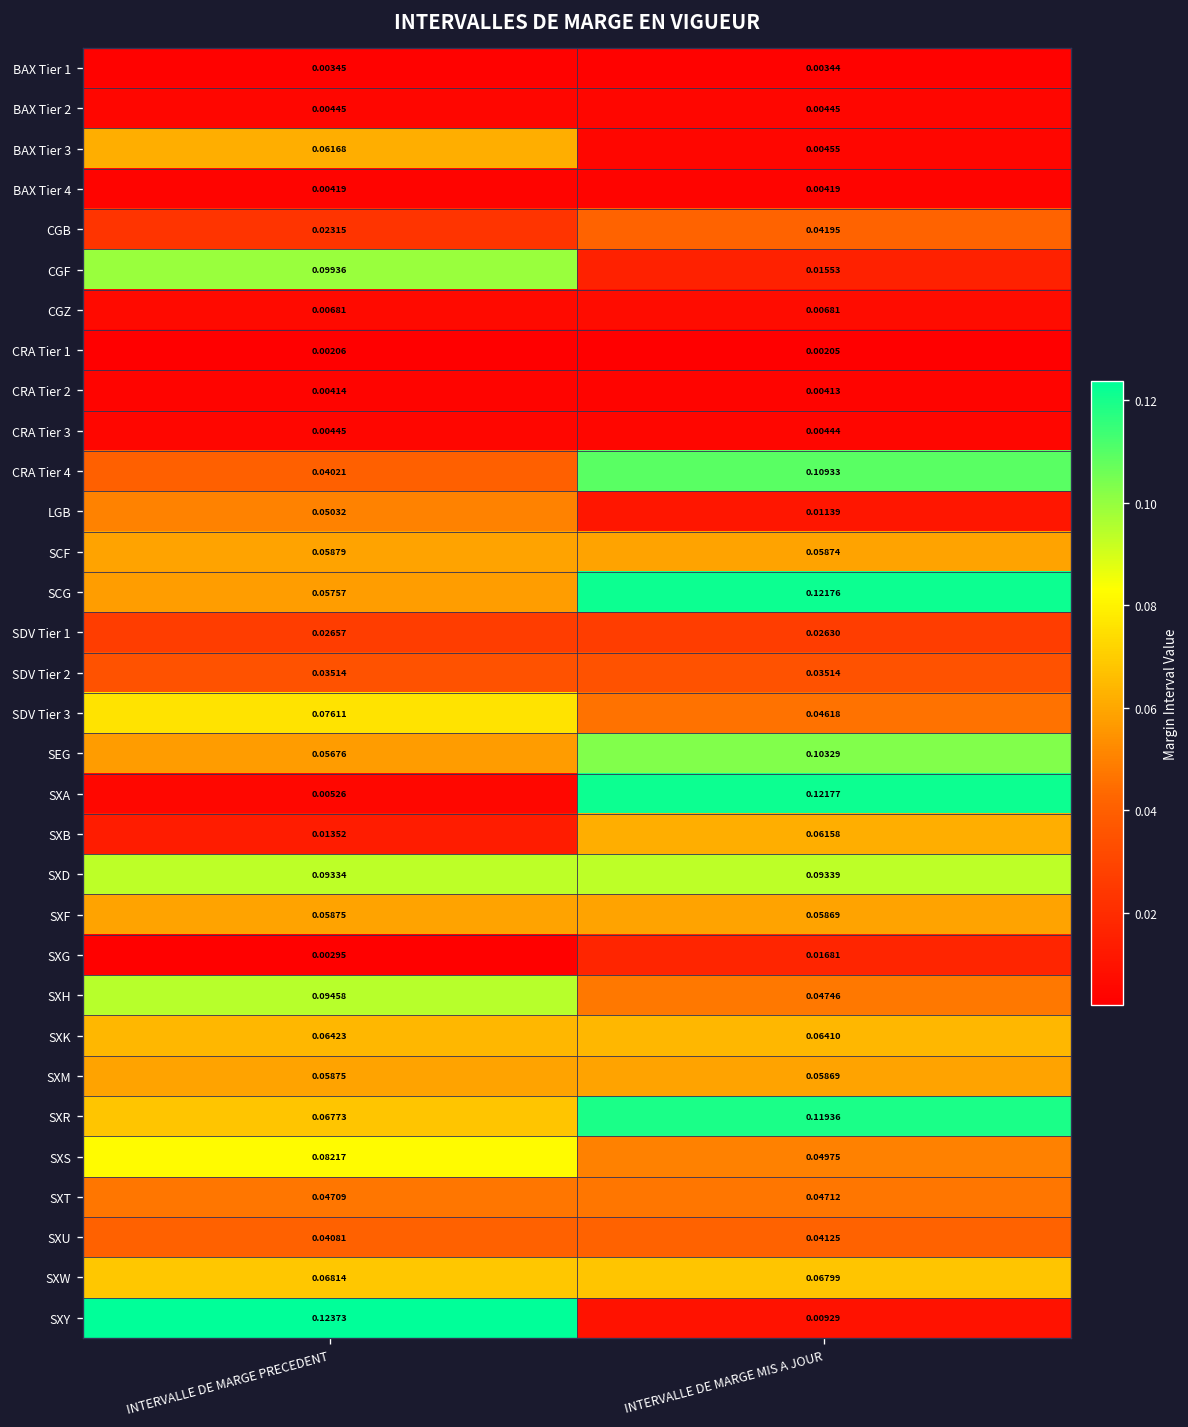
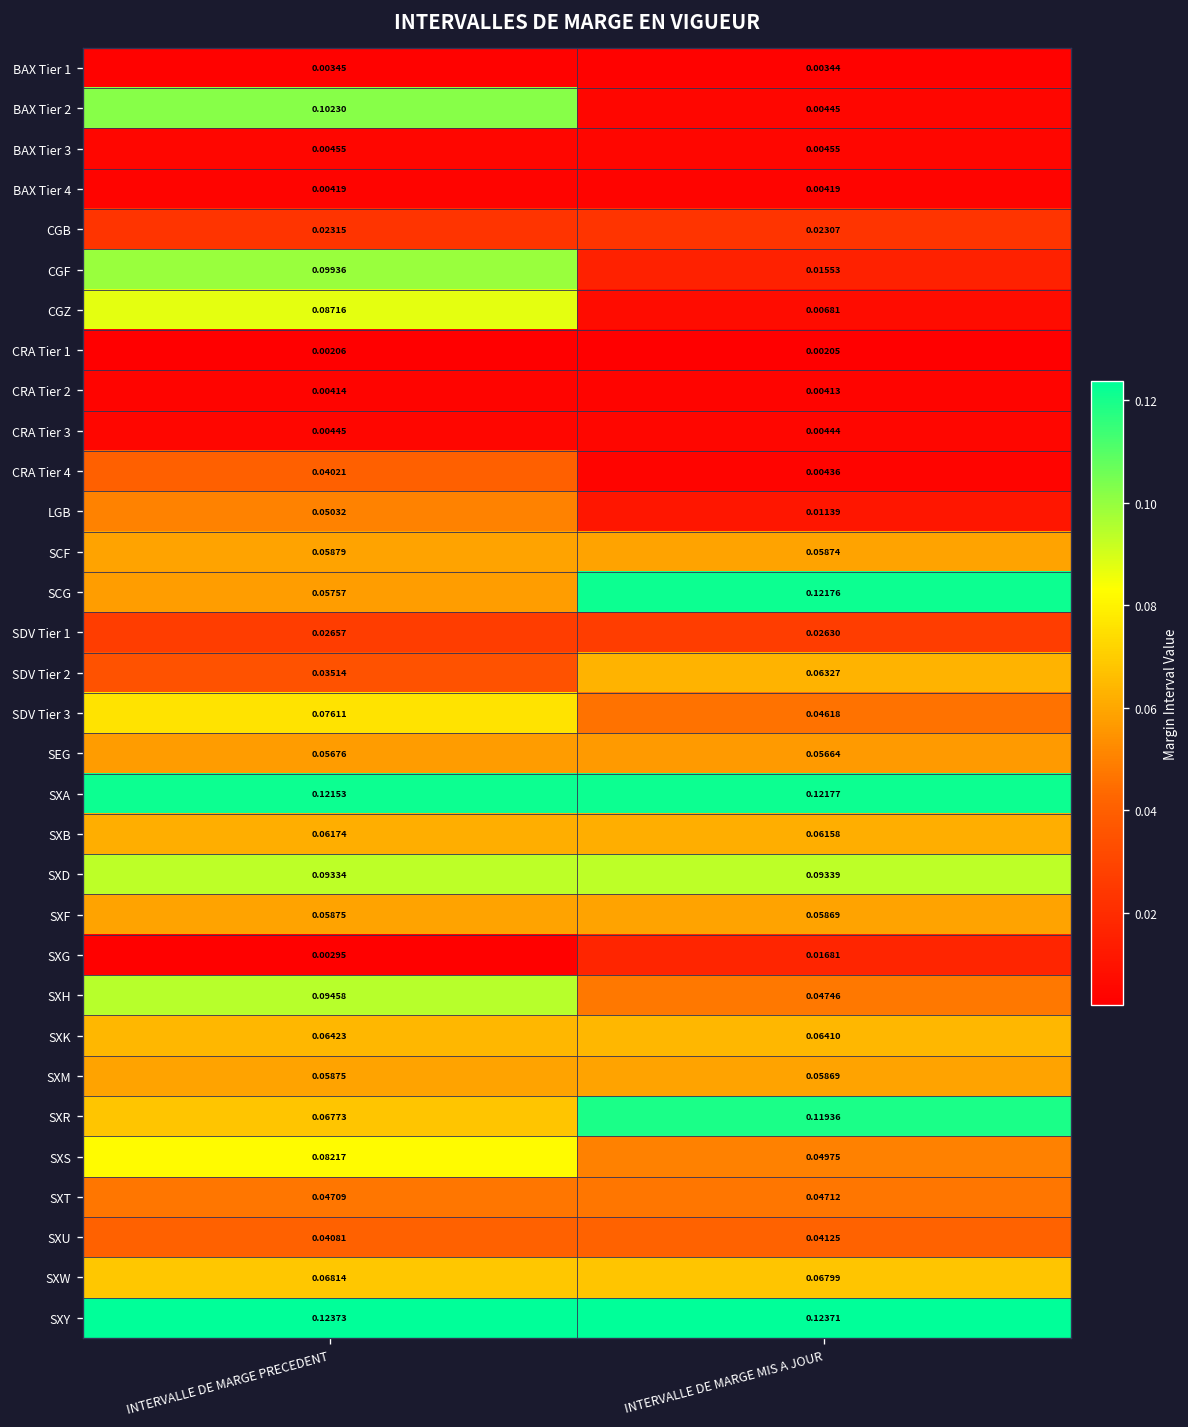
BAX Tier 2, INTERVALLE DE MARGE PRECEDENT: 0.00445 -> 0.10230
BAX Tier 3, INTERVALLE DE MARGE PRECEDENT: 0.06168 -> 0.00455
CGB, INTERVALLE DE MARGE MIS A JOUR: 0.04195 -> 0.02307
CGZ, INTERVALLE DE MARGE PRECEDENT: 0.00681 -> 0.08716
CRA Tier 4, INTERVALLE DE MARGE MIS A JOUR: 0.10933 -> 0.00436
SDV Tier 2, INTERVALLE DE MARGE MIS A JOUR: 0.03514 -> 0.06327
SEG, INTERVALLE DE MARGE MIS A JOUR: 0.10329 -> 0.05664
SXA, INTERVALLE DE MARGE PRECEDENT: 0.00526 -> 0.12153
SXB, INTERVALLE DE MARGE PRECEDENT: 0.01352 -> 0.06174
SXY, INTERVALLE DE MARGE MIS A JOUR: 0.00929 -> 0.12371
